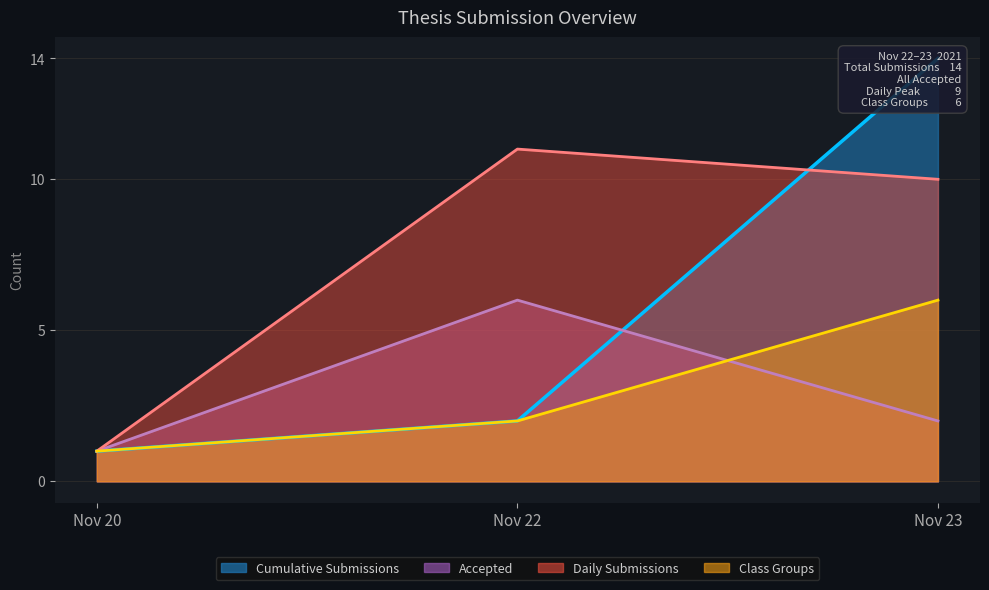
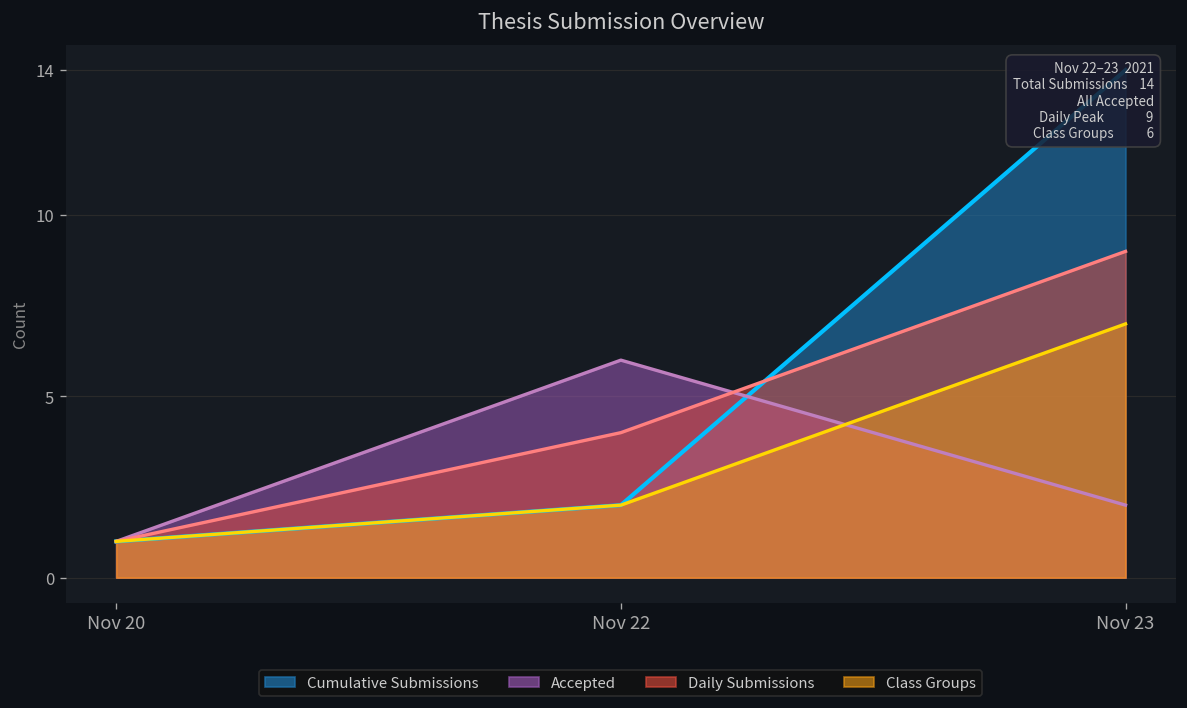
Daily Submissions, Nov 22: 11 -> 4
Daily Submissions, Nov 23: 10 -> 9
Class Groups, Nov 23: 6 -> 7
